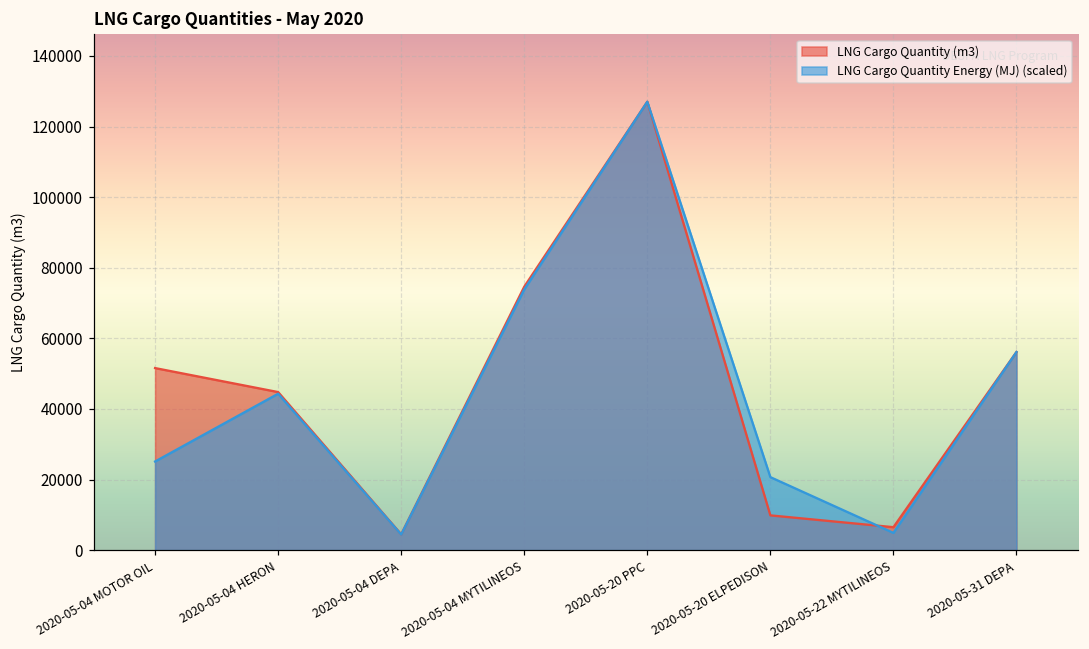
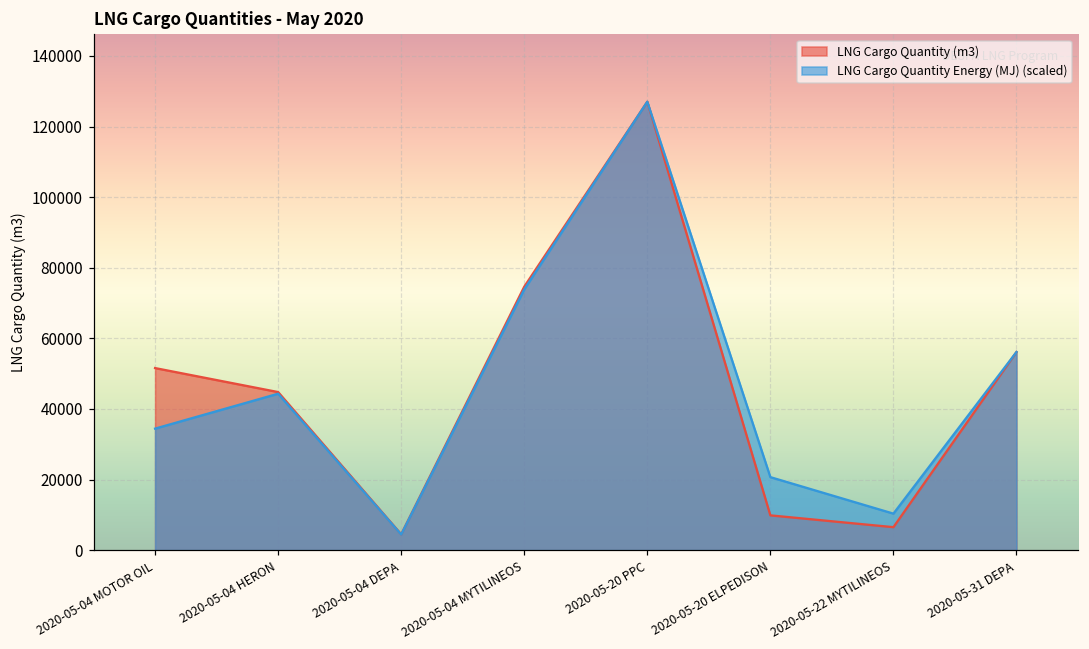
LNG Cargo Quantity Energy (MJ) (scaled), 2020-05-04 MOTOR OIL: 25000 -> 34000
LNG Cargo Quantity Energy (MJ) (scaled), 2020-05-22 MYTILINEOS: 5000 -> 10000
